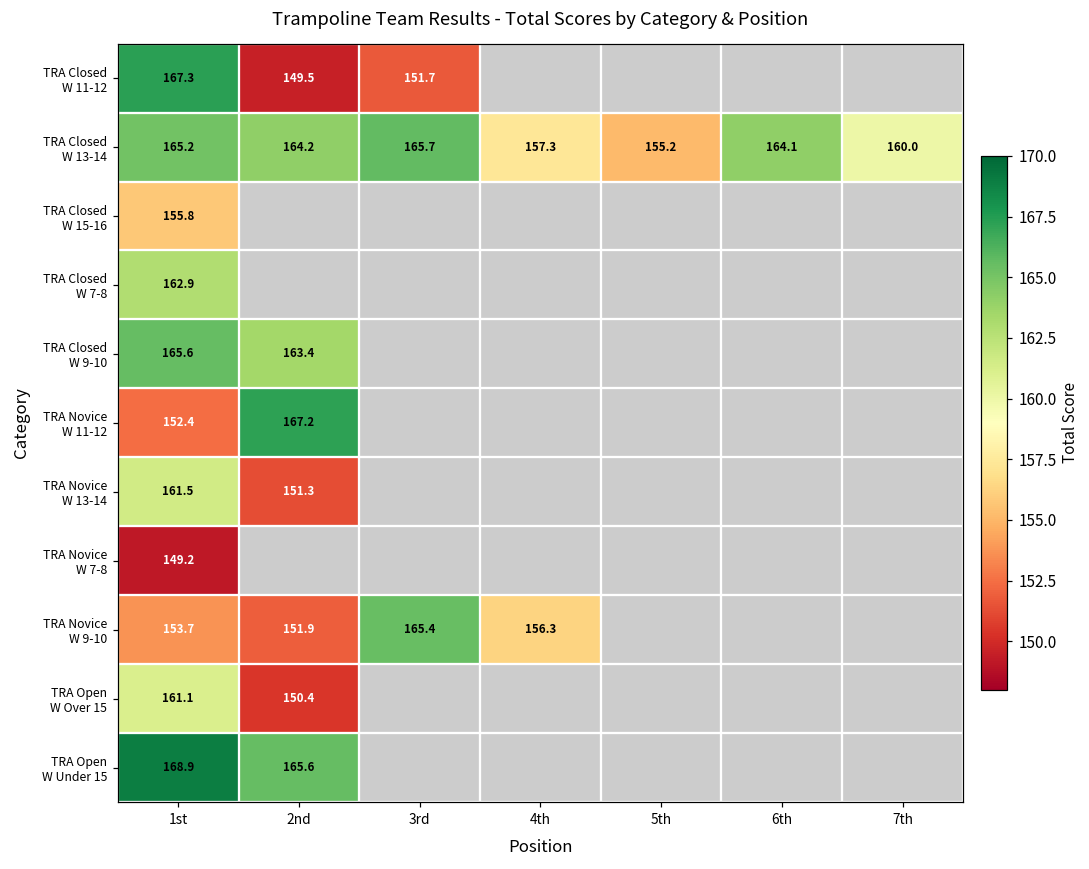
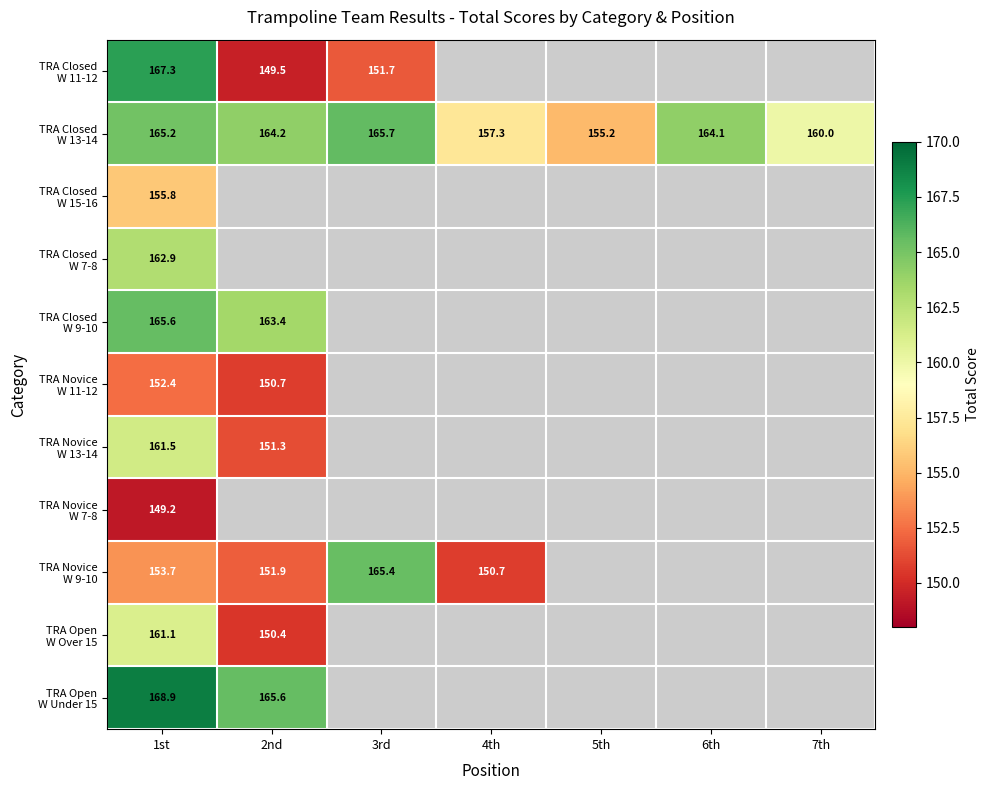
TRA Novice W 11-12, 2nd: 167.2 -> 150.7
TRA Novice W 9-10, 4th: 156.3 -> 150.7
